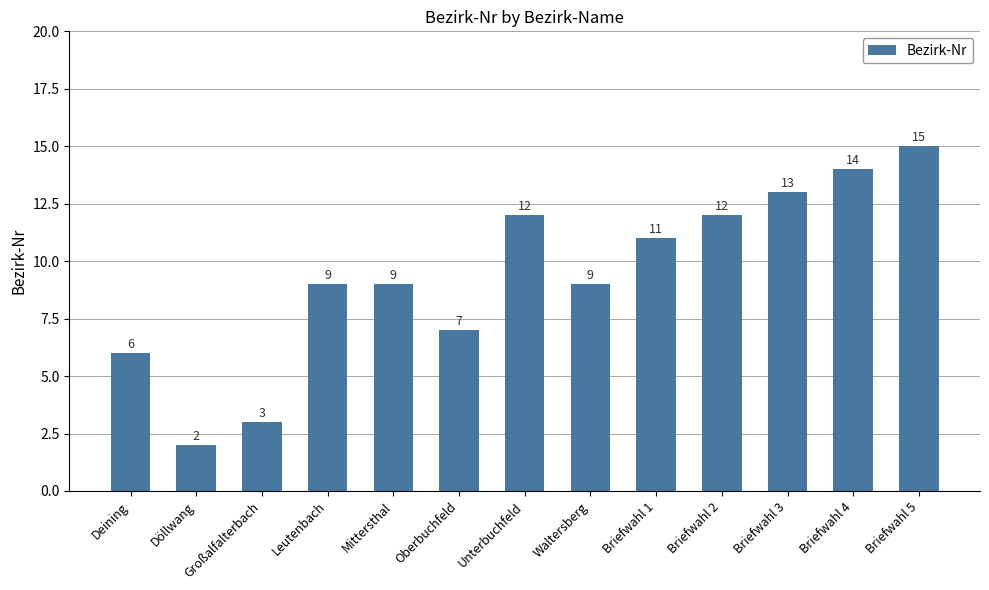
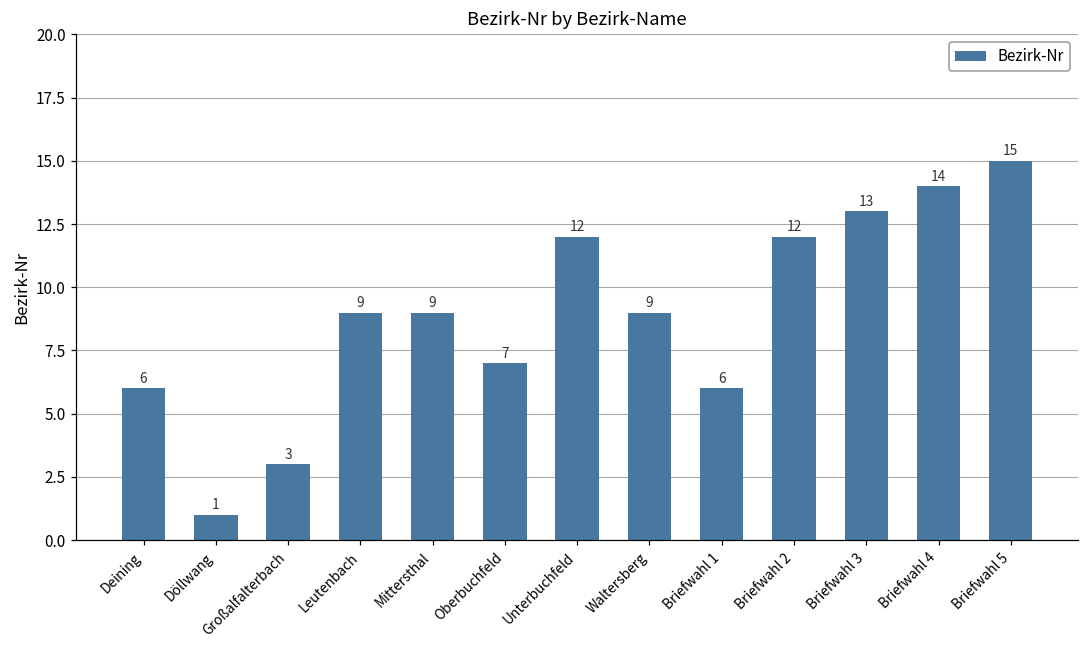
Döllwang: 2 -> 1
Briefwahl 1: 11 -> 6
